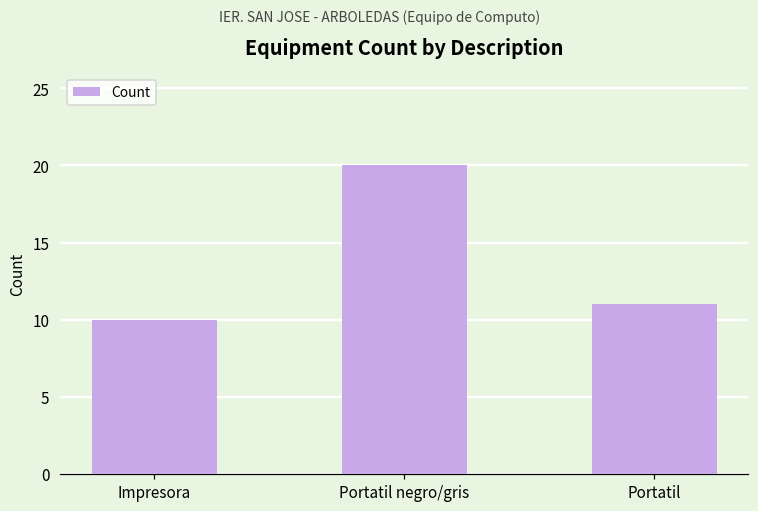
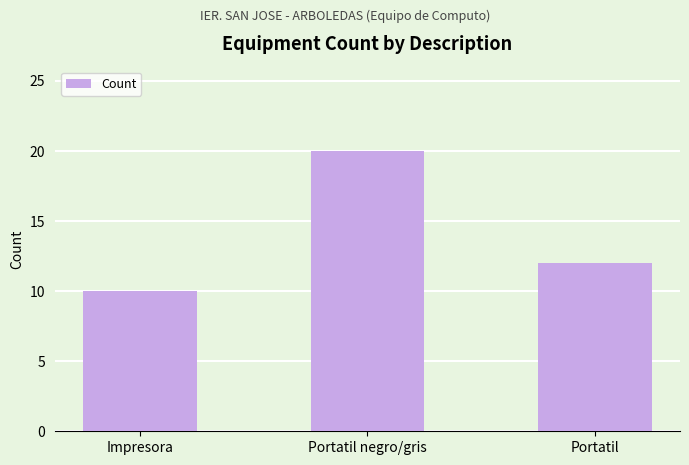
Portatil: 11 -> 12
